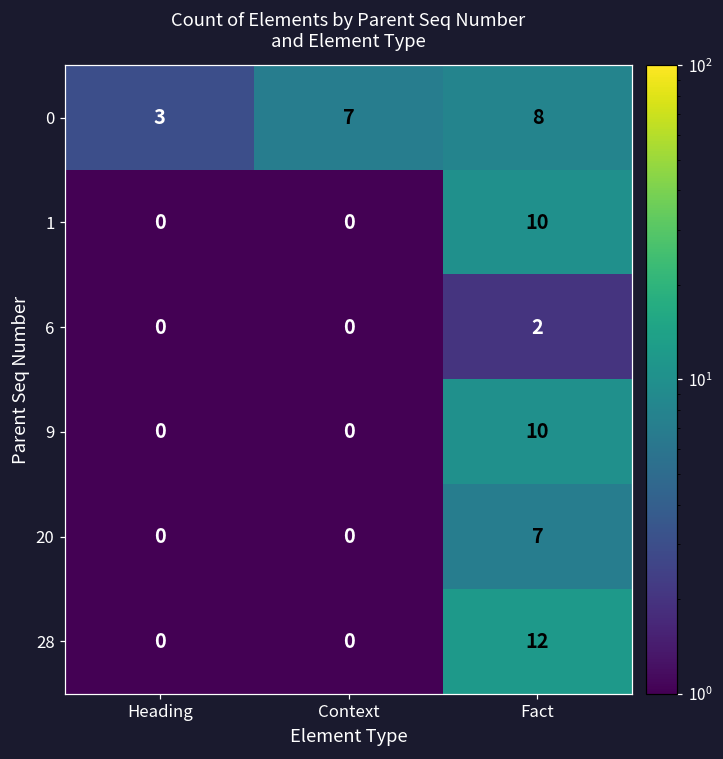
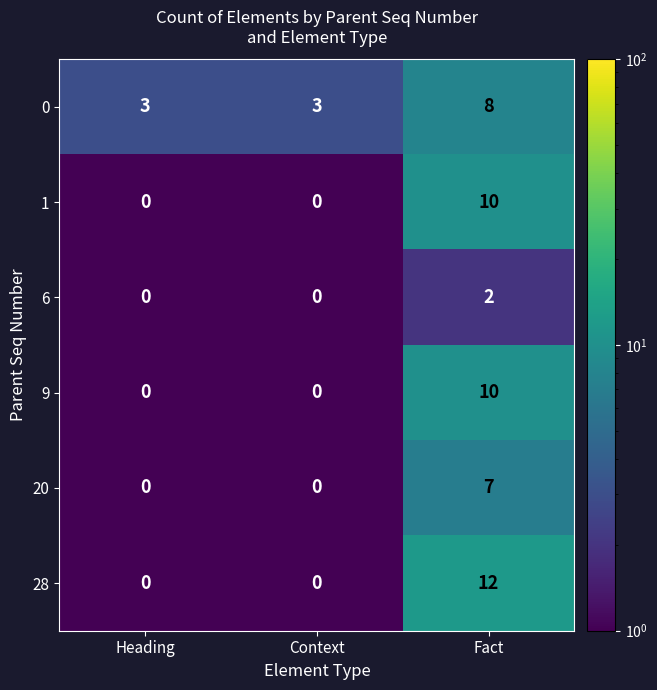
0, Context: 7 -> 3
